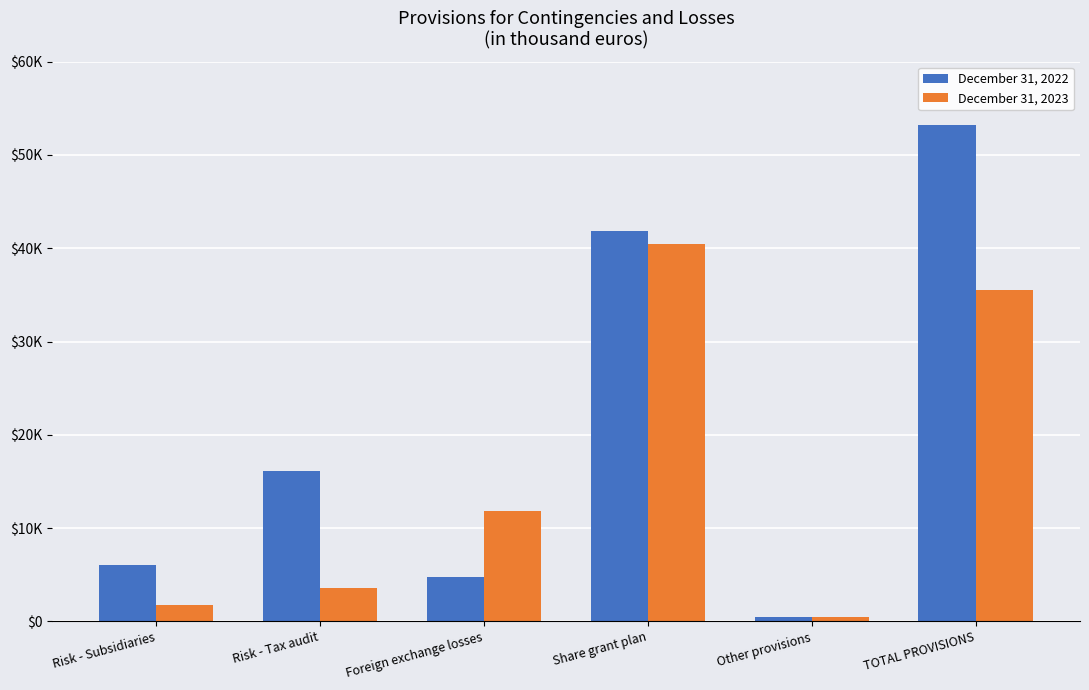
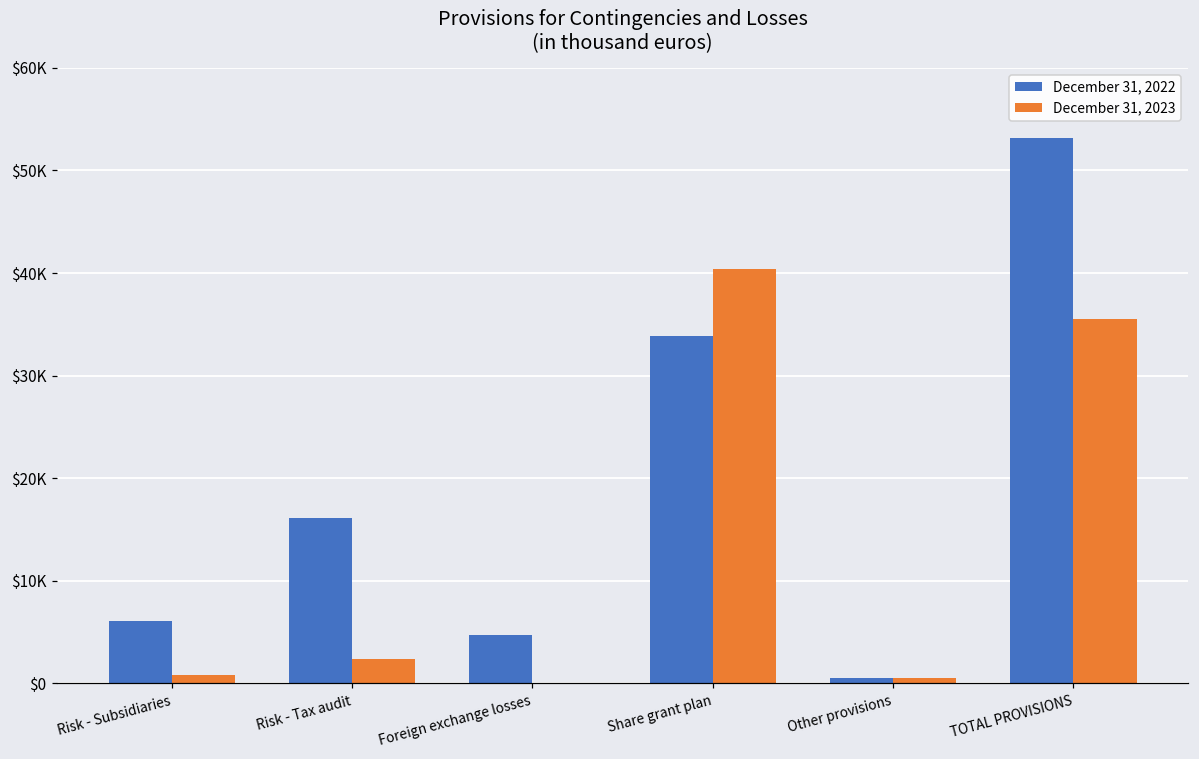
December 31, 2023, Risk - Subsidiaries: $2000 -> $1000
December 31, 2023, Risk - Tax audit: $4000 -> $2000
December 31, 2023, Foreign exchange losses: $12000 -> $0
December 31, 2022, Share grant plan: $42000 -> $34000
